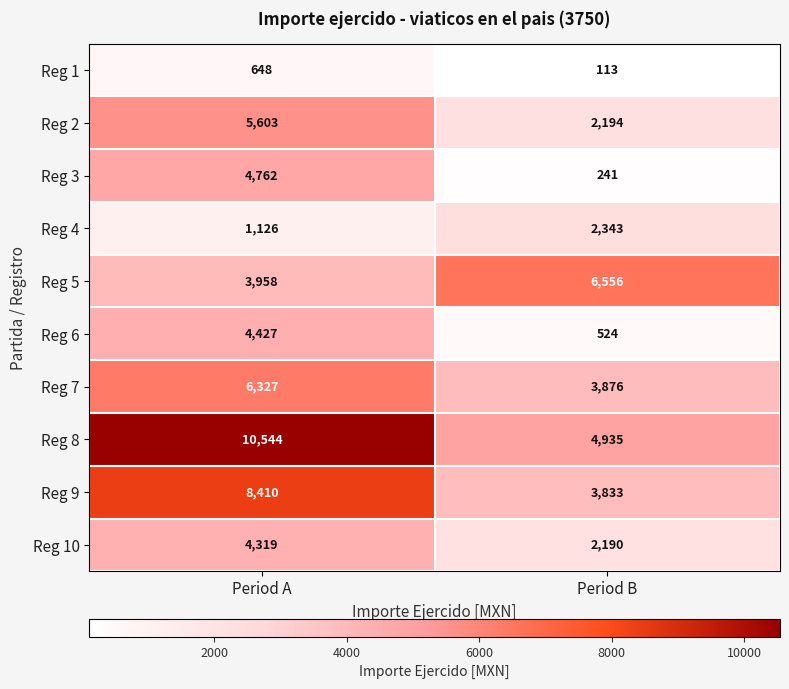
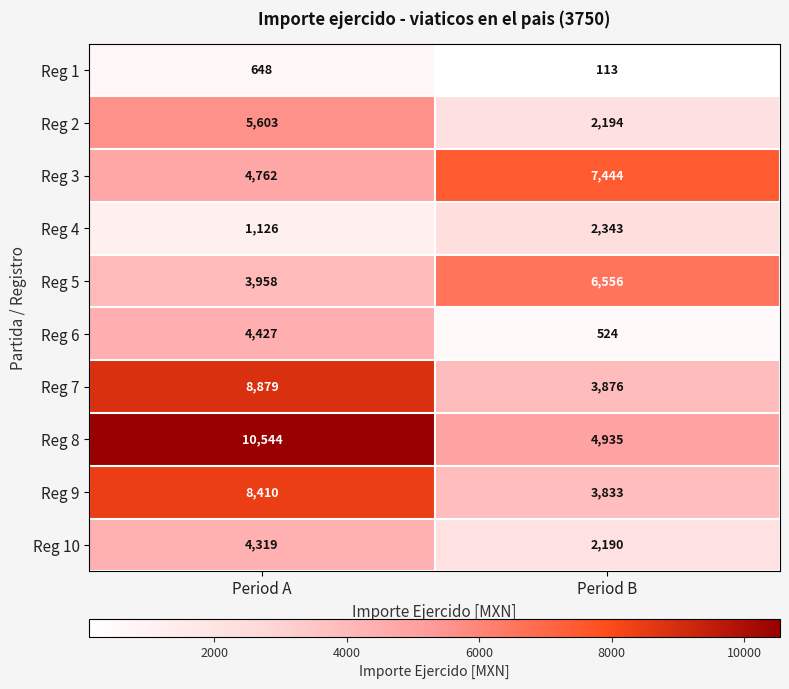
Reg 3, Period B: 241 -> 7,444
Reg 7, Period A: 6,327 -> 8,879
